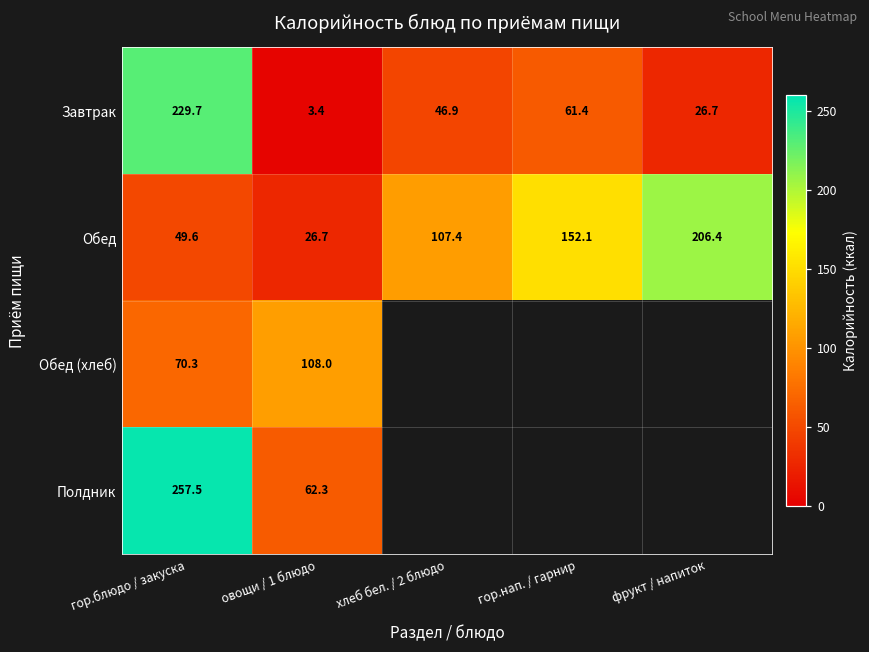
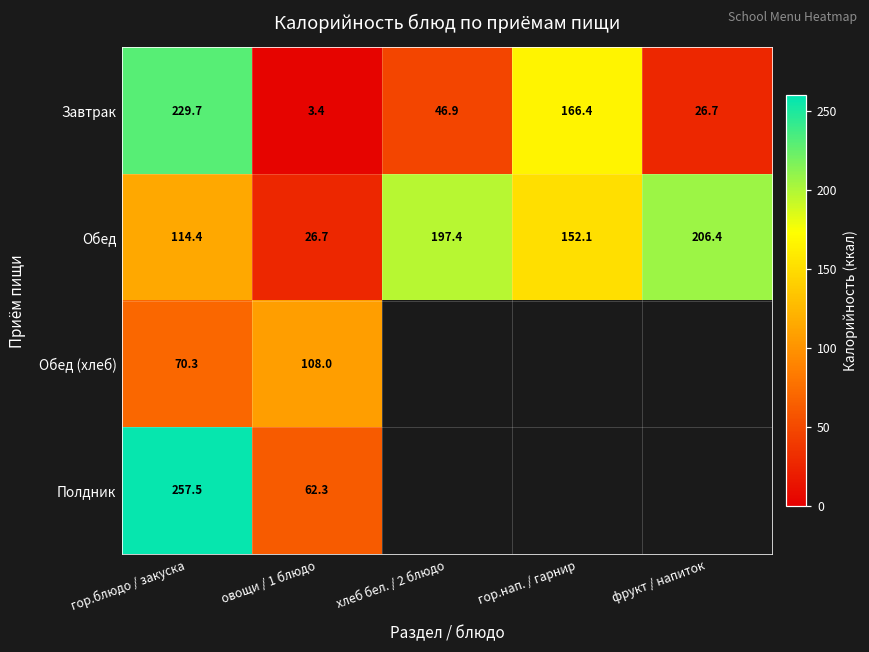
Завтрак, гор.нап. / гарнир: 61.4 -> 166.4
Обед, гор.блюдо / закуска: 49.6 -> 114.4
Обед, хлеб бел. / 2 блюдо: 107.4 -> 197.4
